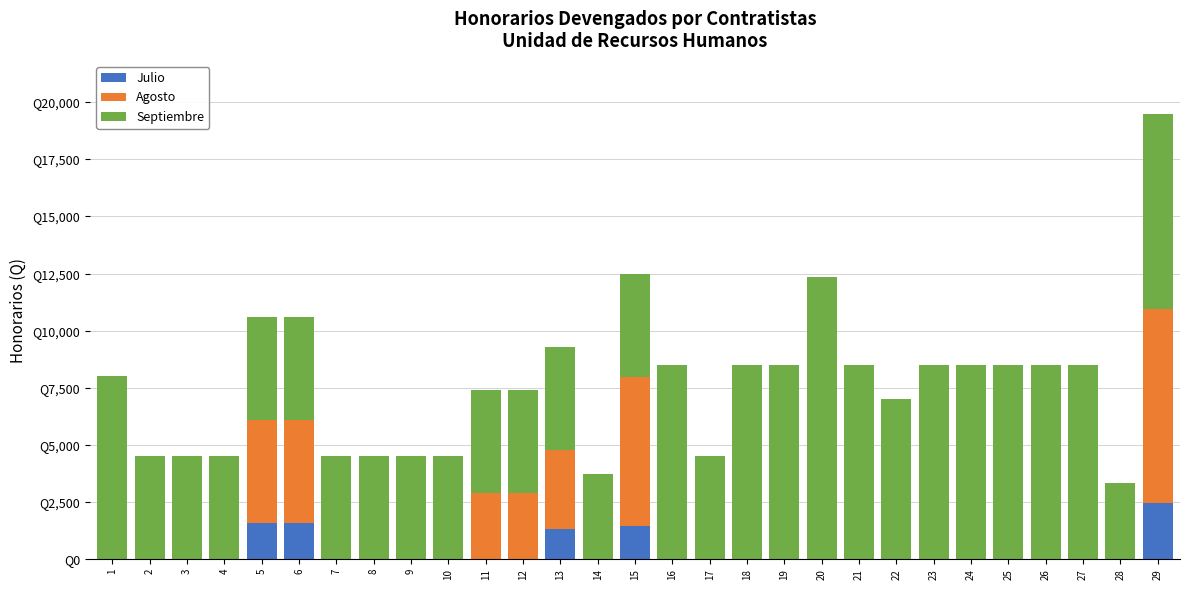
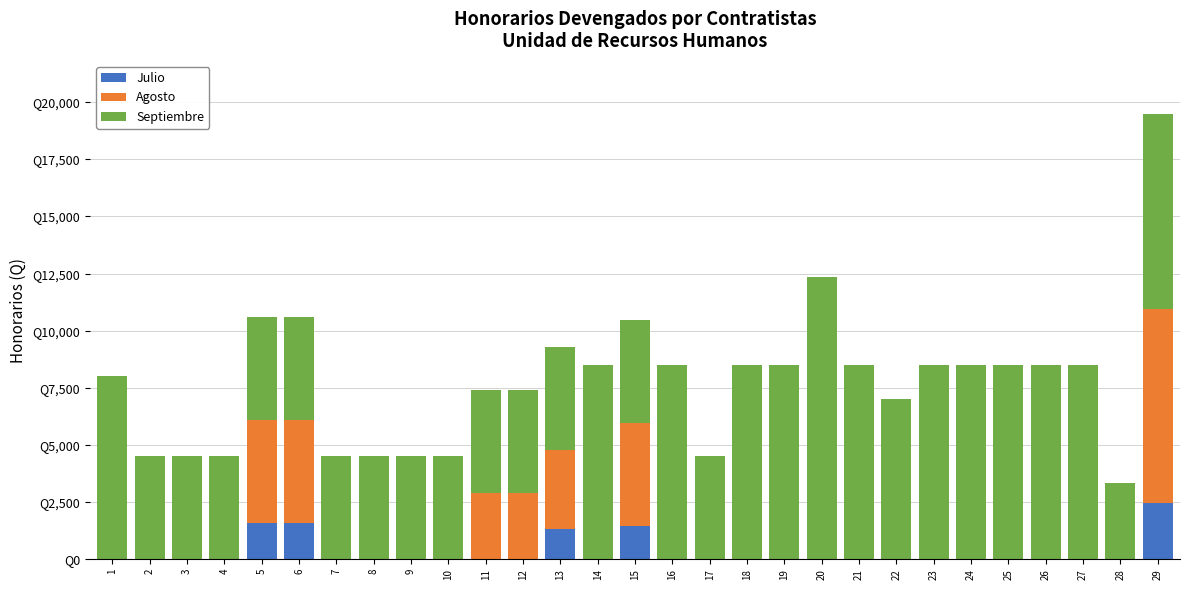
Septiembre, 14: Q3,700 -> Q8,500
Agosto, 15: Q6,500 -> Q4,500
